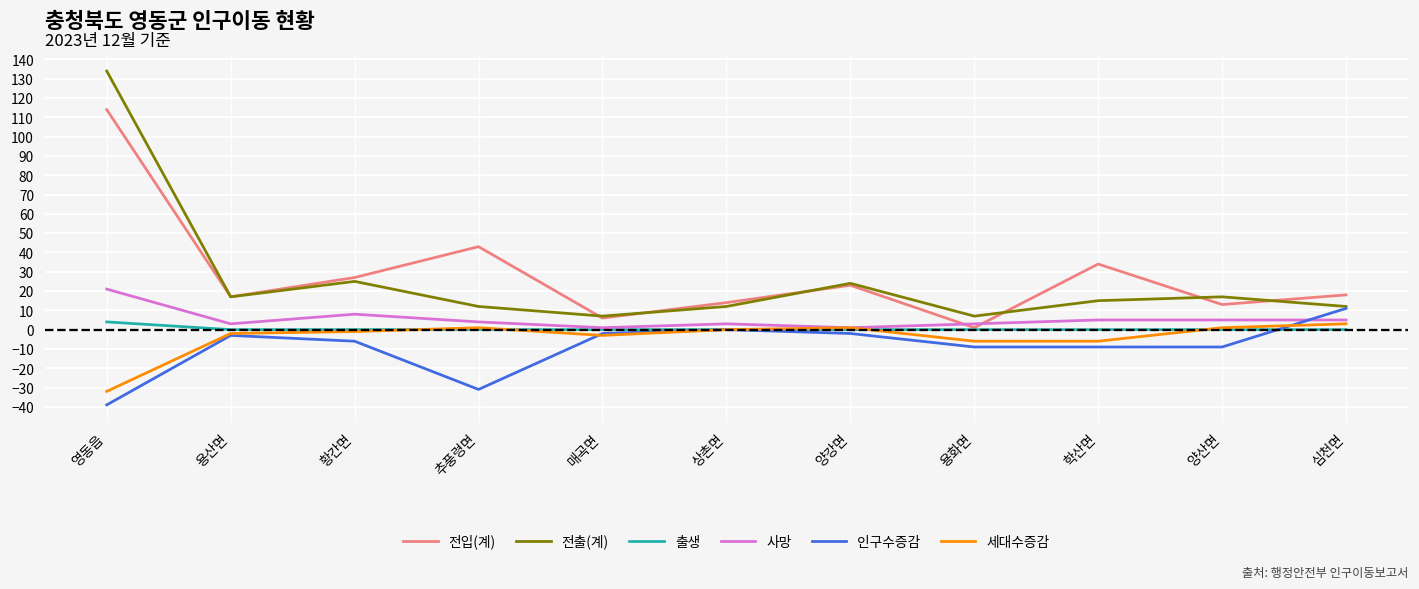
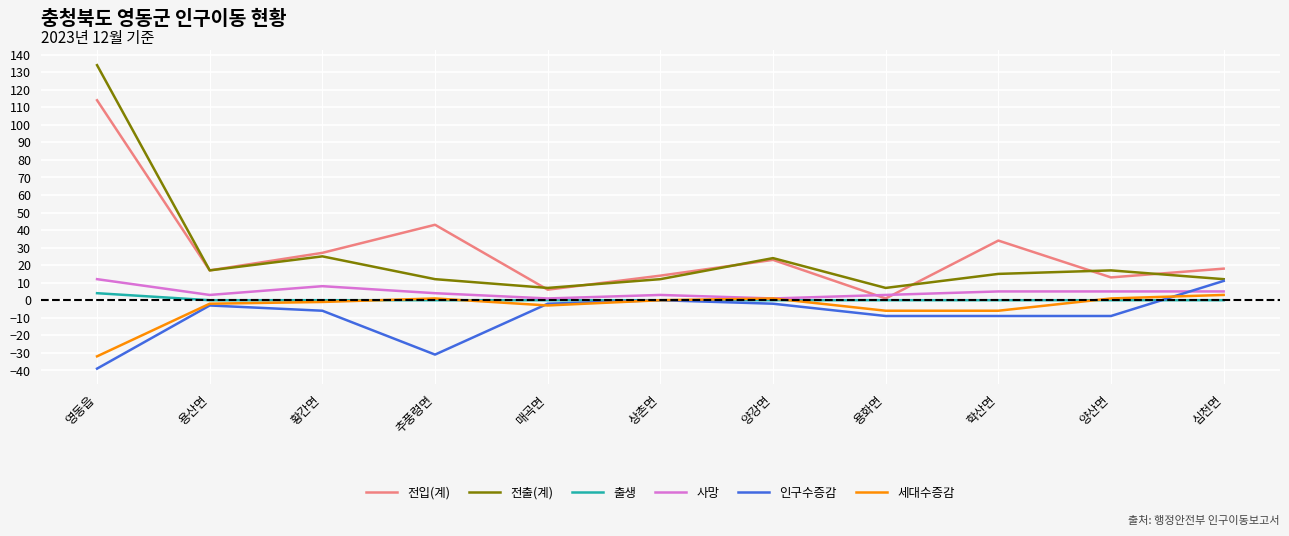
사망, 영동읍: 21 -> 12
